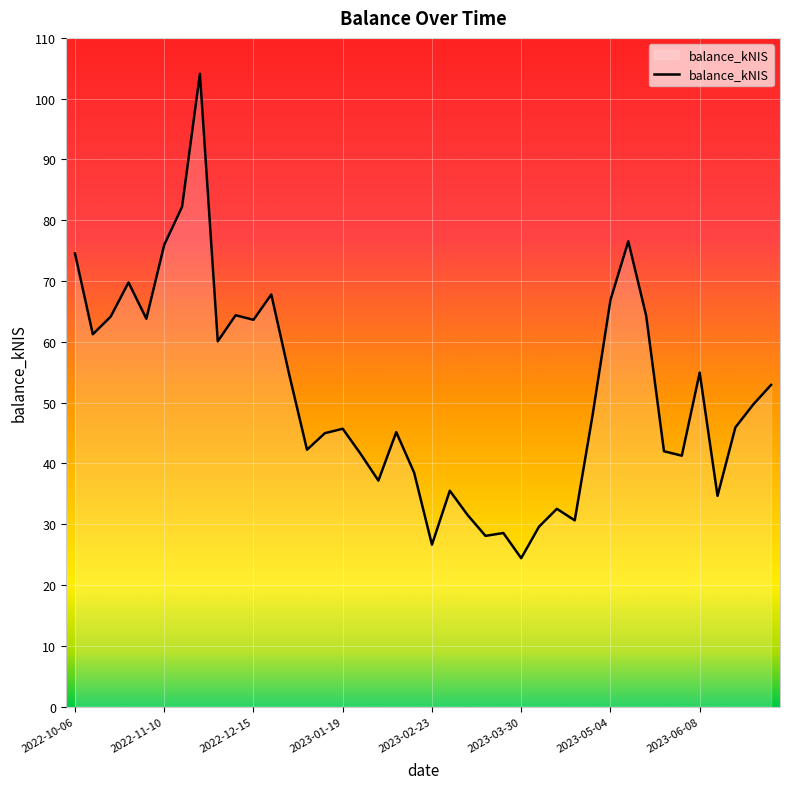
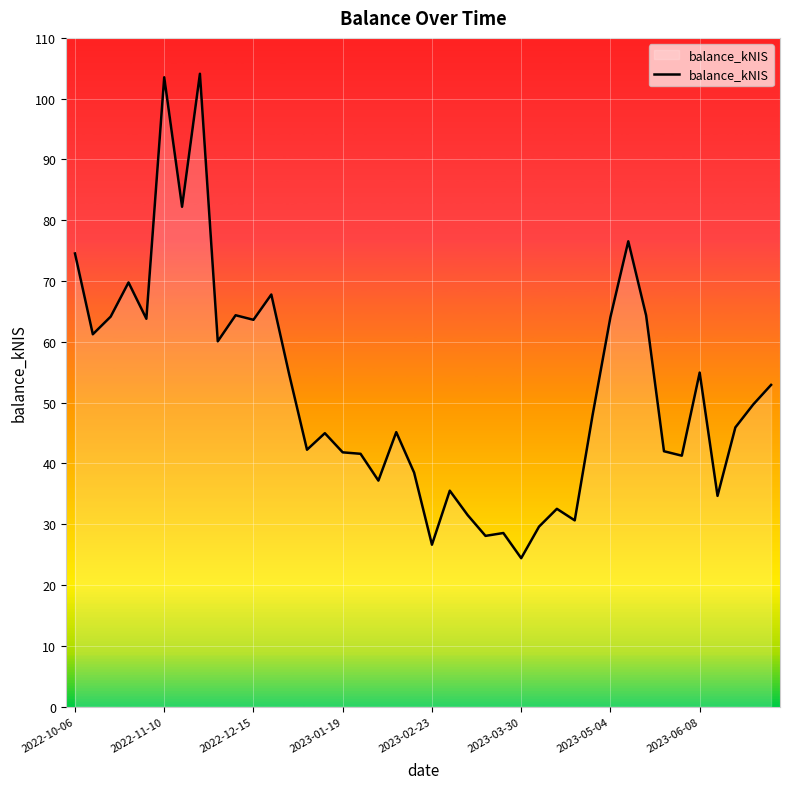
2022-11-10: 76 -> 104
2023-01-19: 46 -> 42
2023-05-04: 67 -> 64
